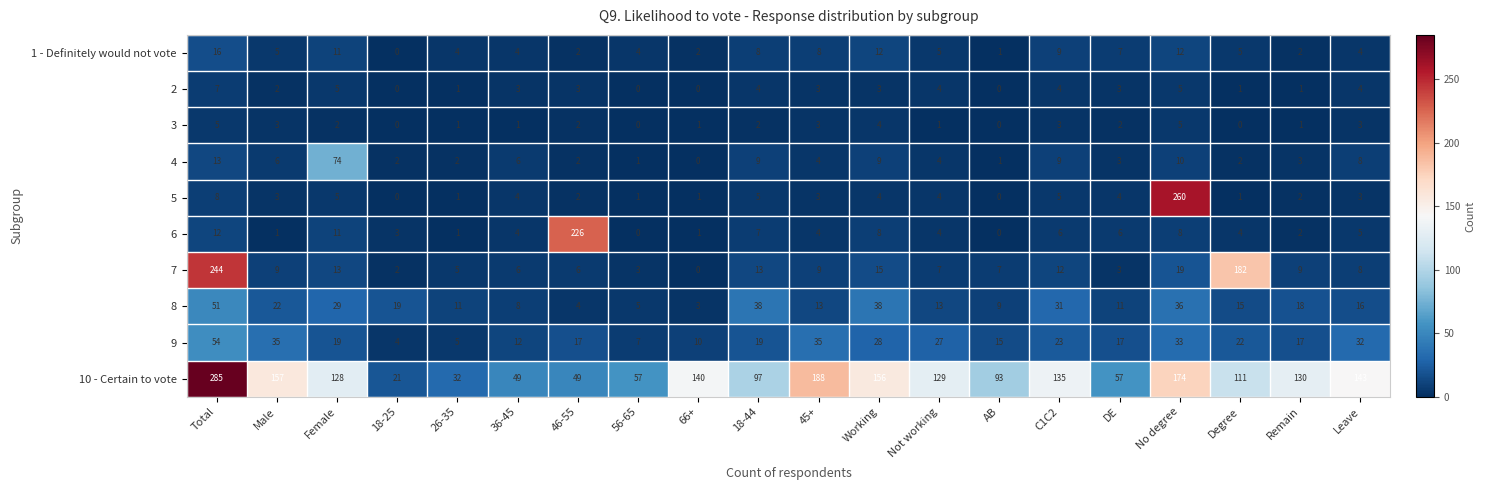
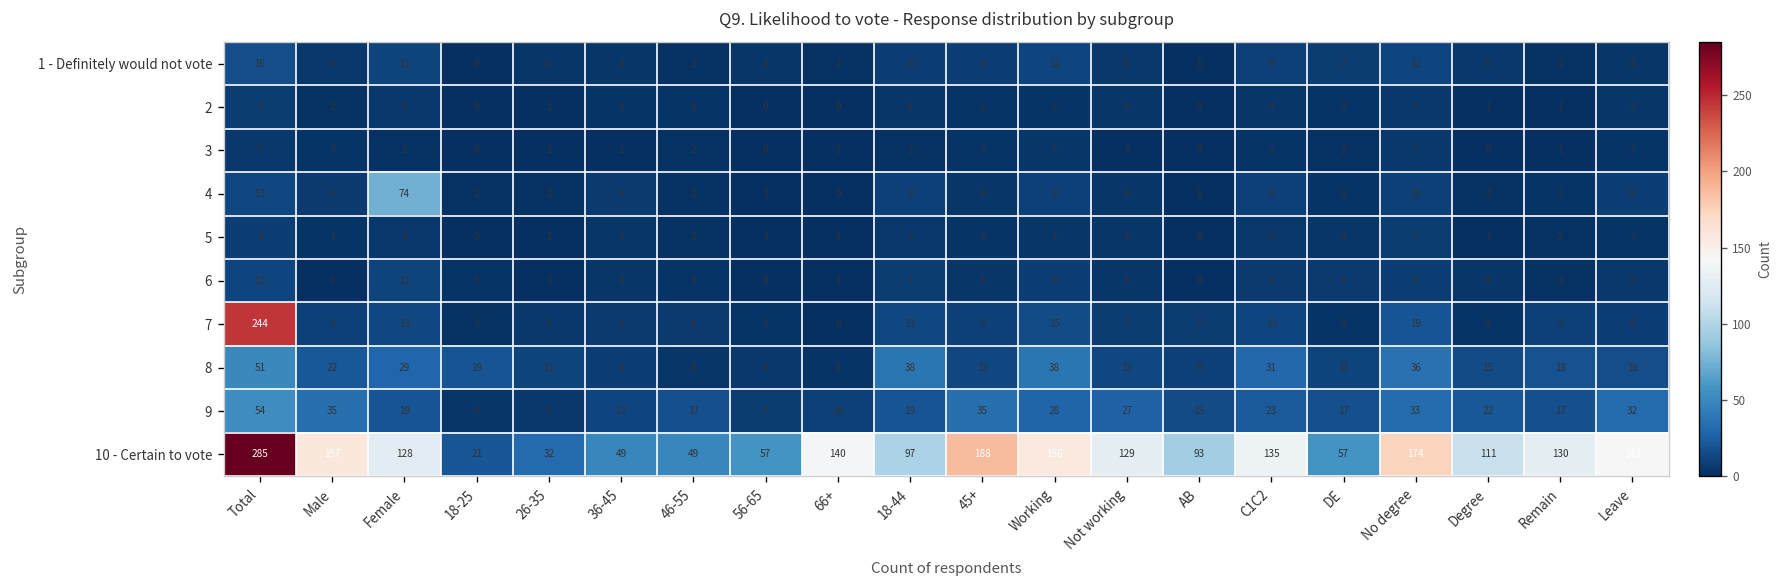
5, No degree: 260 -> 7
6, 46-55: 226 -> 3
7, Degree: 182 -> 3
